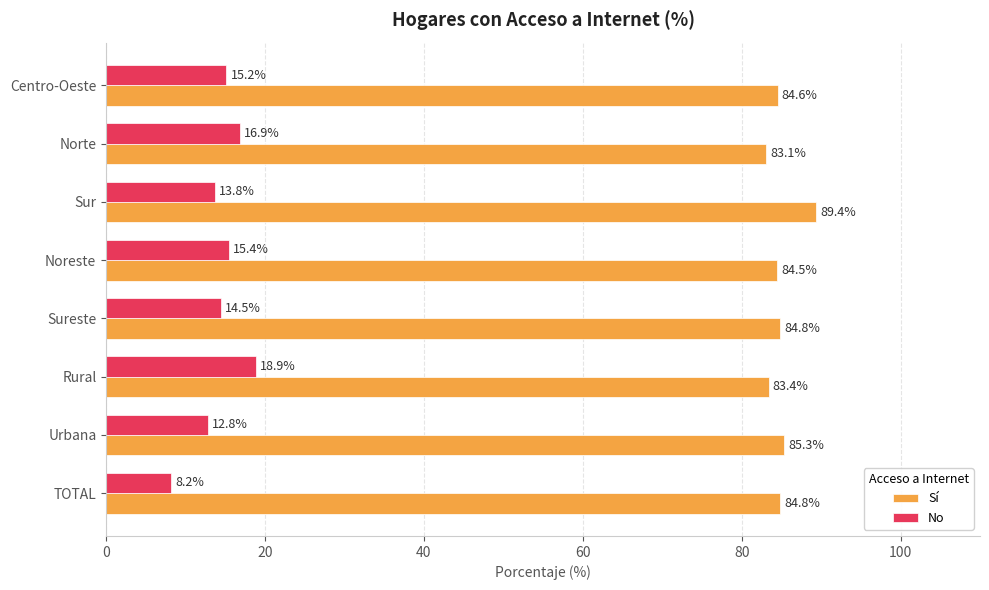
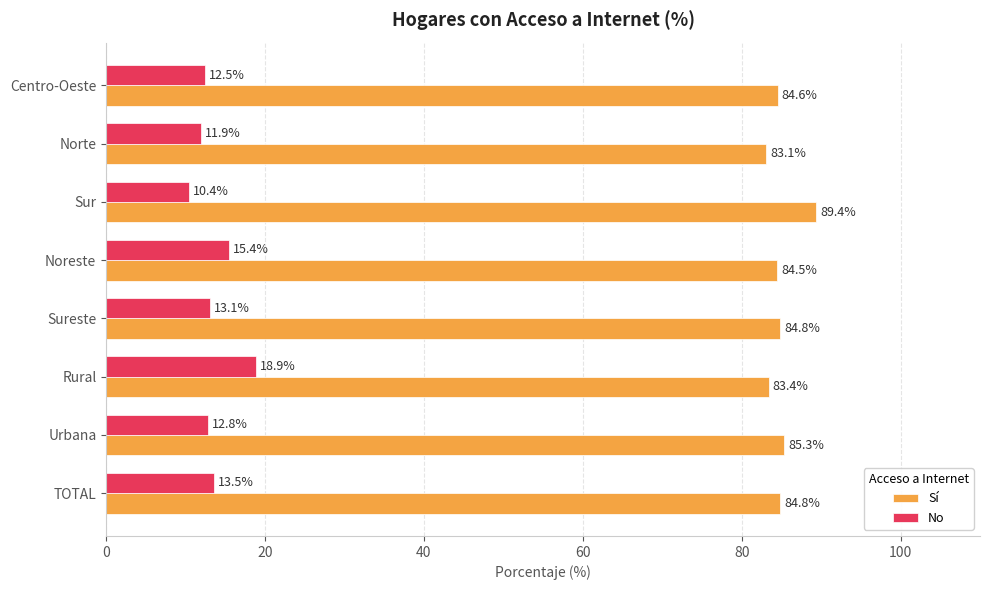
No, Centro-Oeste: 15.2% -> 12.5%
No, Norte: 16.9% -> 11.9%
No, Sur: 13.8% -> 10.4%
No, Sureste: 14.5% -> 13.1%
No, TOTAL: 8.2% -> 13.5%
